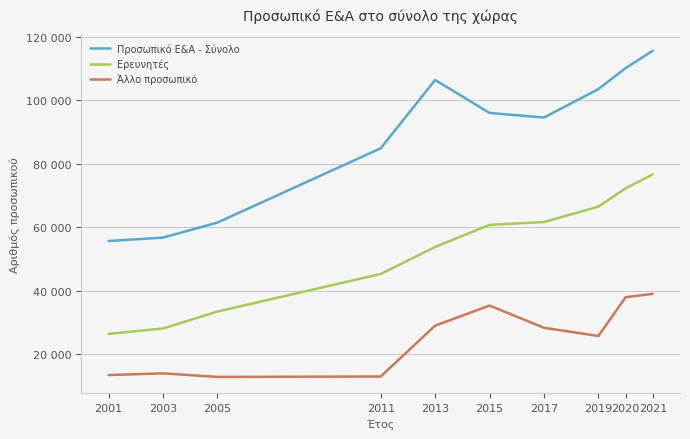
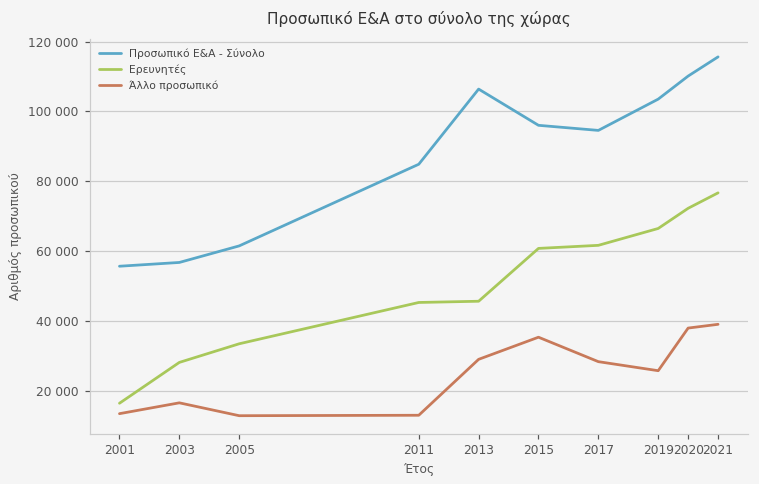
Ερευνητές, 2001: 26000 -> 16000
Άλλο προσωπικό, 2003: 14000 -> 16000
Ερευνητές, 2013: 54000 -> 46000
